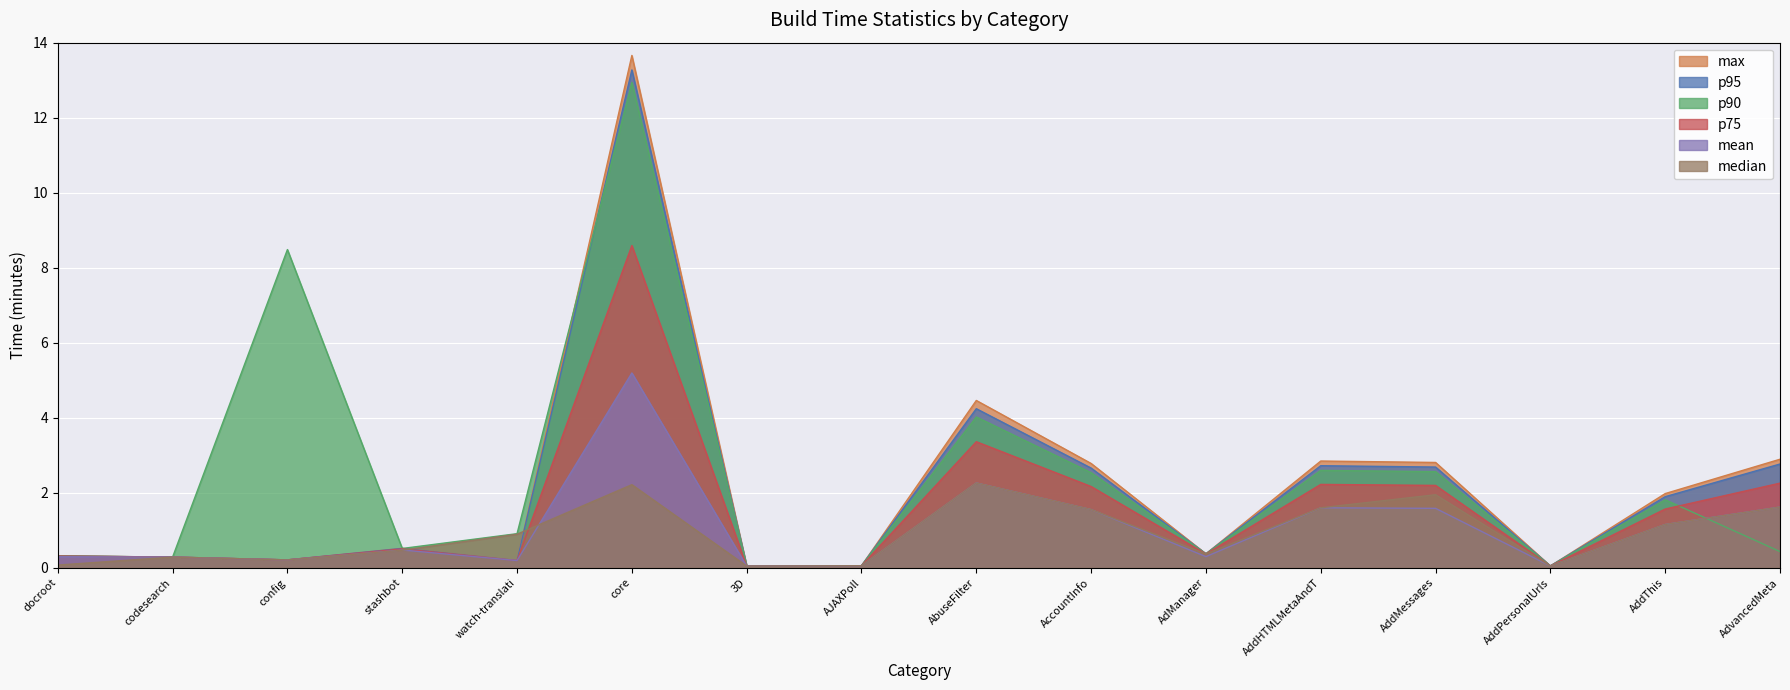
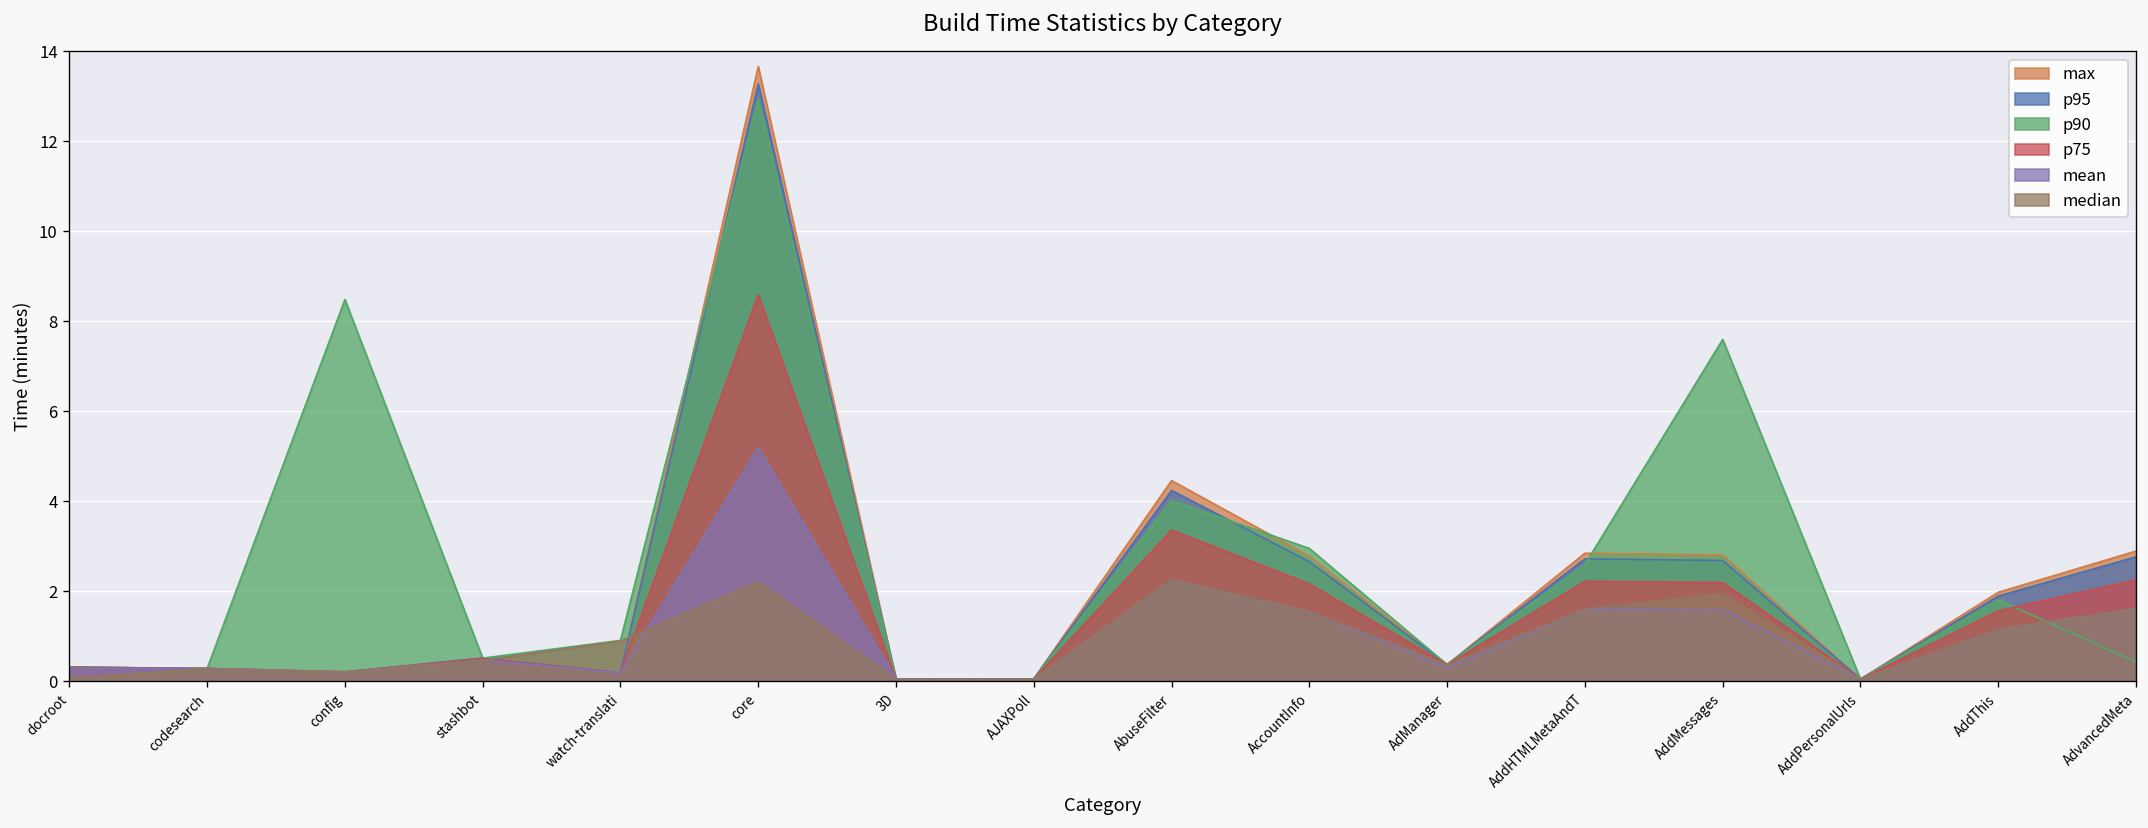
p90, AccountInfo: 2.5 -> 3.0
p90, AddMessages: 2.6 -> 7.6
